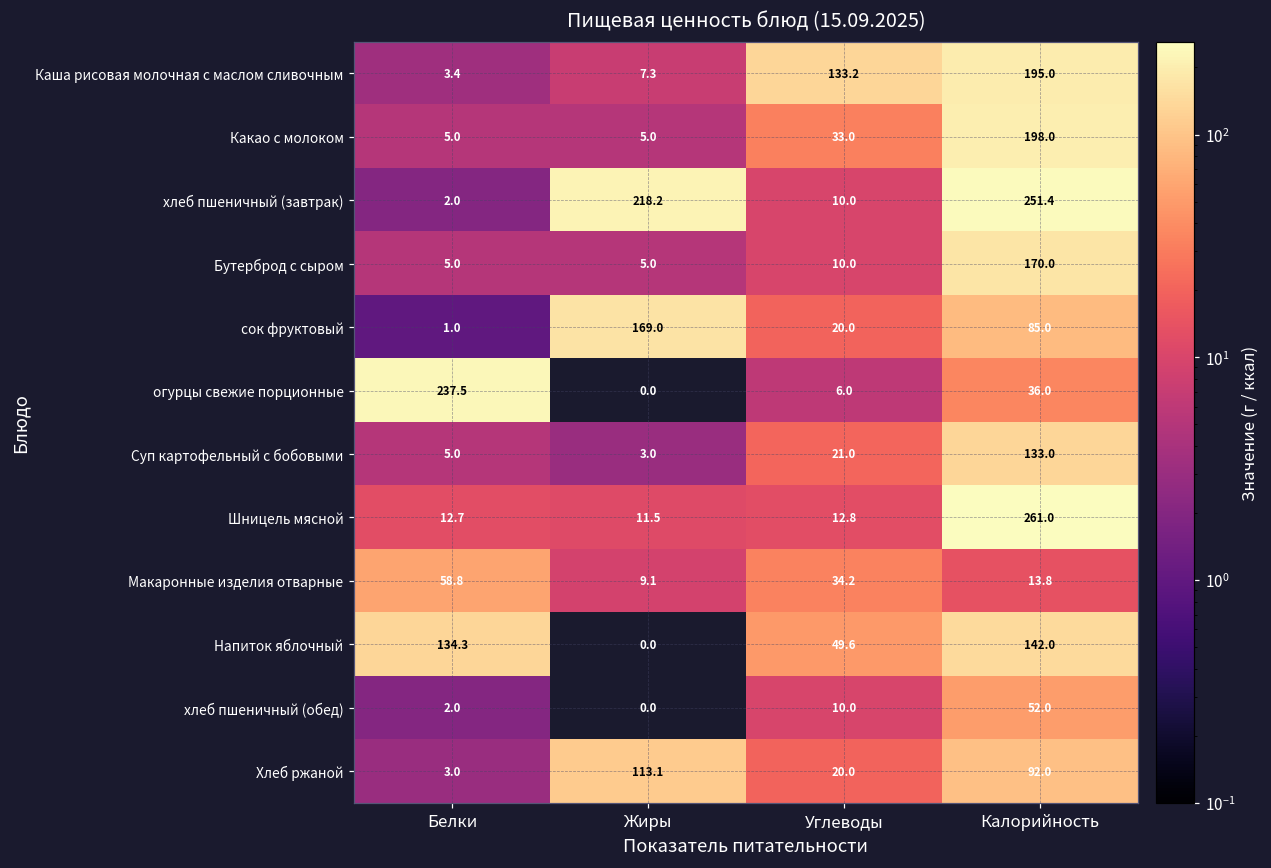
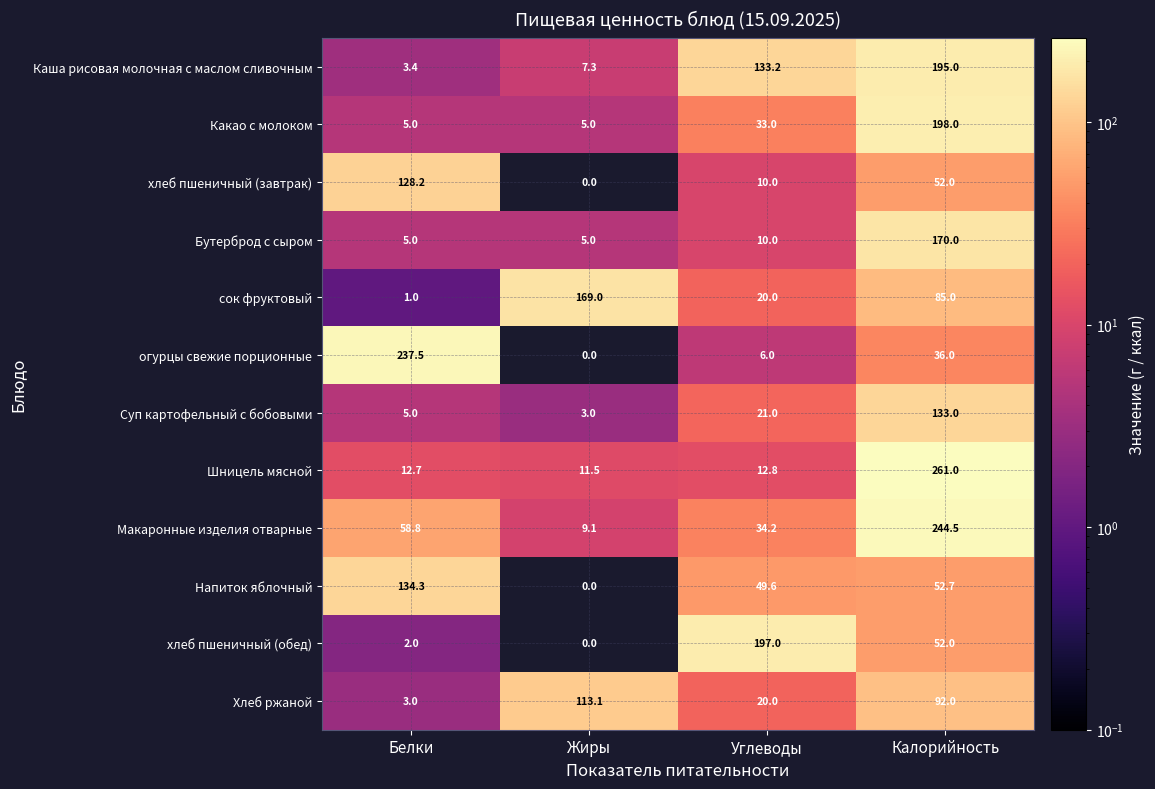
хлеб пшеничный (завтрак), Белки: 2.0 -> 128.2
хлеб пшеничный (завтрак), Жиры: 218.2 -> 0.0
хлеб пшеничный (завтрак), Калорийность: 251.4 -> 52.0
Макаронные изделия отварные, Калорийность: 13.8 -> 244.5
Напиток яблочный, Калорийность: 142.0 -> 52.7
хлеб пшеничный (обед), Углеводы: 10.0 -> 197.0
